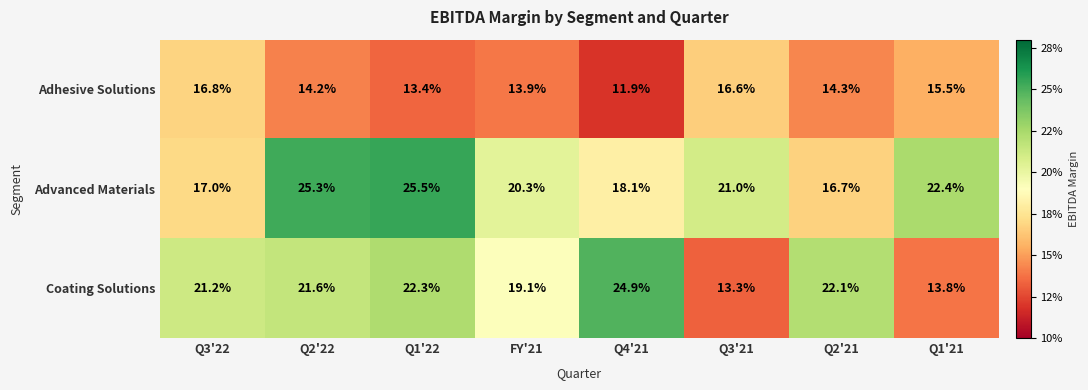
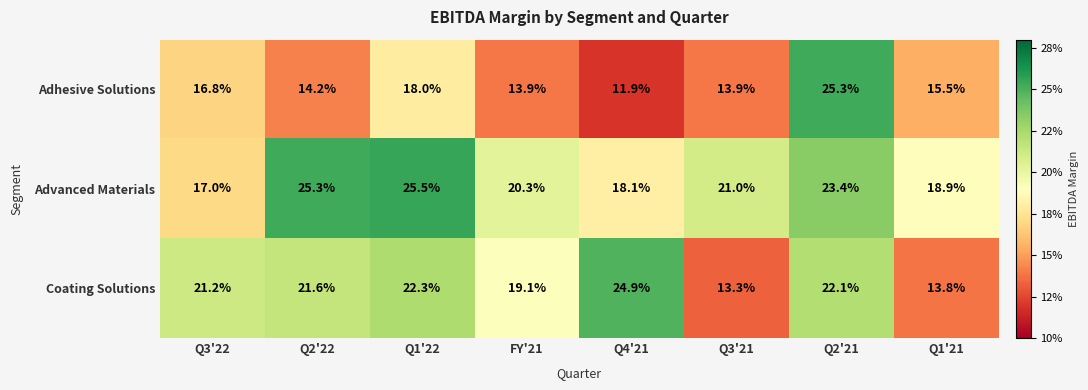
Adhesive Solutions, Q1'22: 13.4% -> 18.0%
Adhesive Solutions, Q3'21: 16.6% -> 13.9%
Adhesive Solutions, Q2'21: 14.3% -> 25.3%
Advanced Materials, Q2'21: 16.7% -> 23.4%
Advanced Materials, Q1'21: 22.4% -> 18.9%
